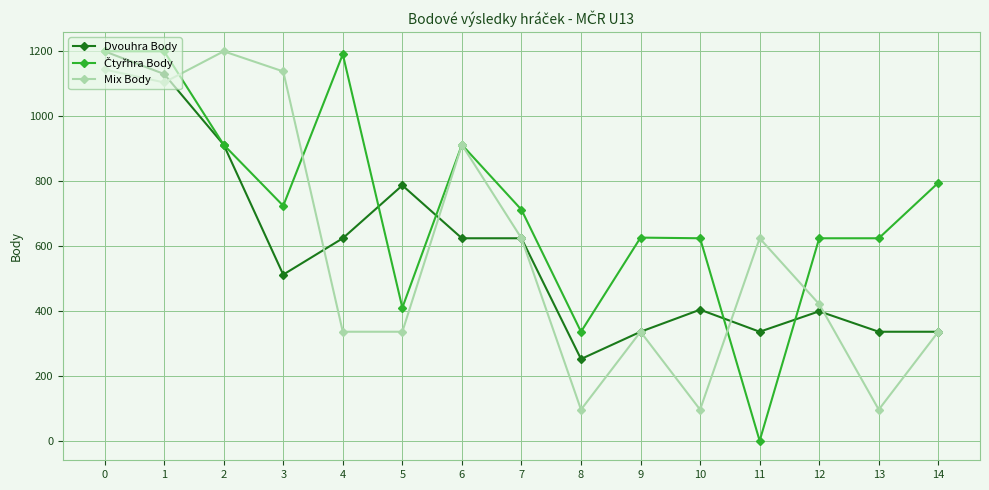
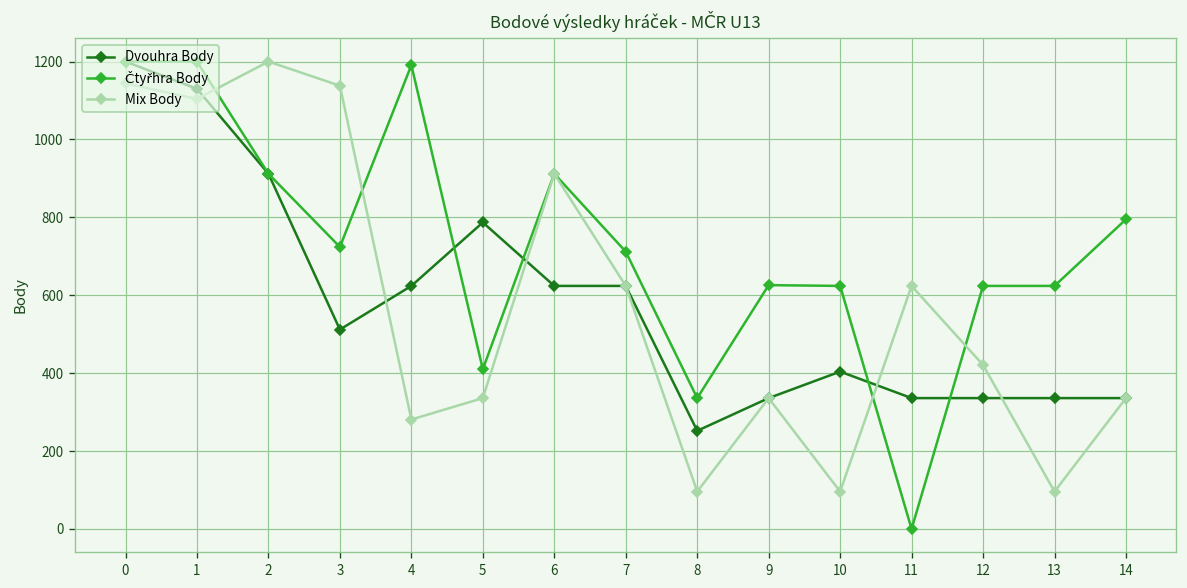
Mix Body, 4: 340 -> 280
Dvouhra Body, 12: 400 -> 340
